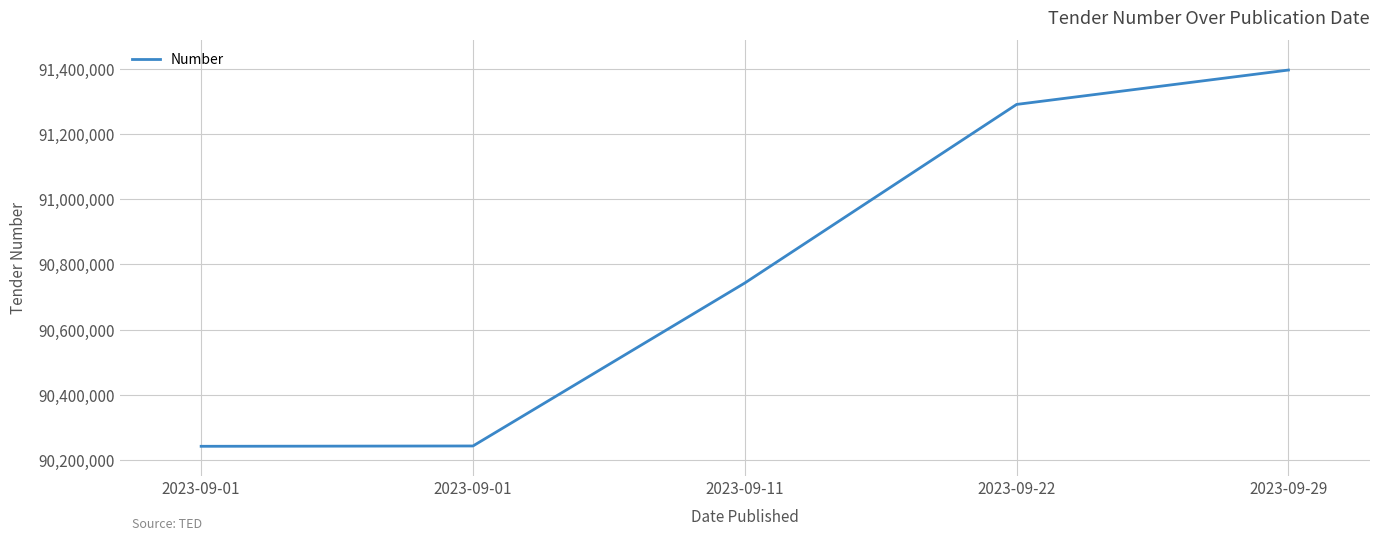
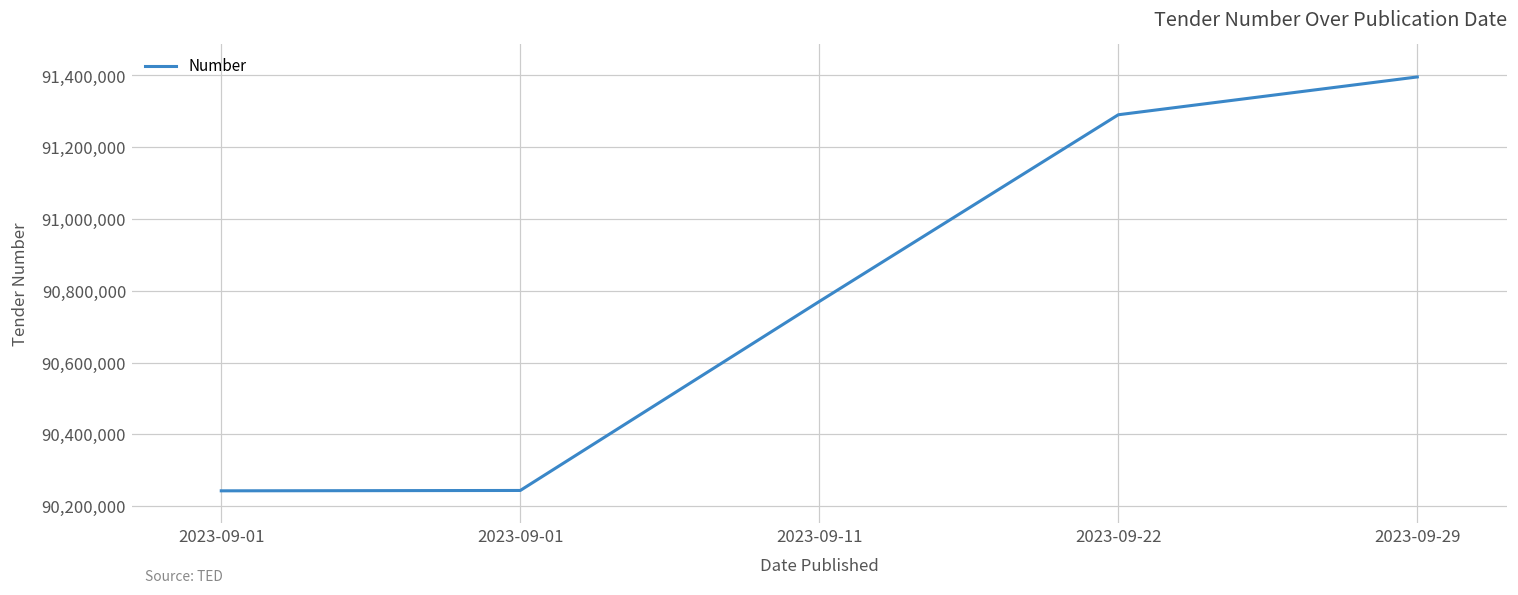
2023-09-11: 90,740,000 -> 90,770,000
